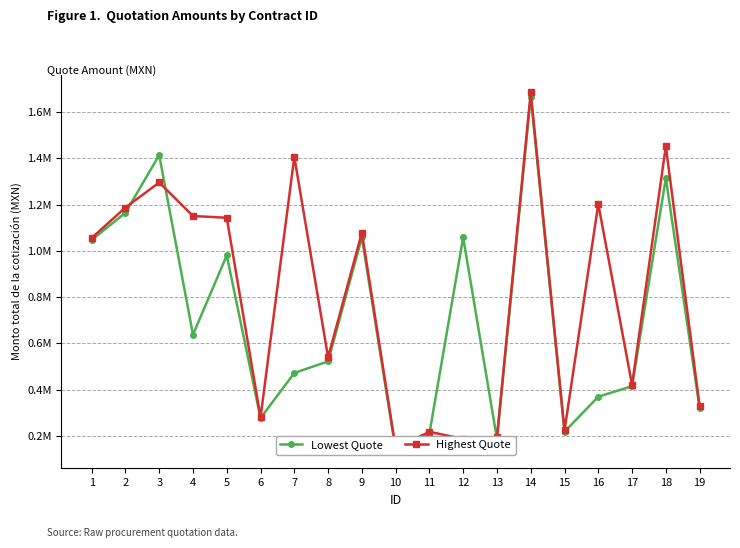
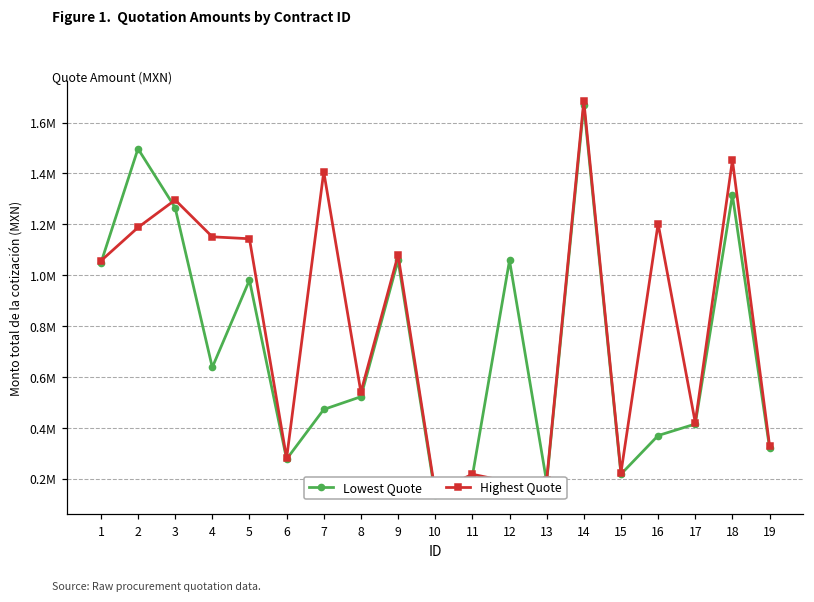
Lowest Quote, 2: 1160000 -> 1500000
Lowest Quote, 3: 1410000 -> 1270000
